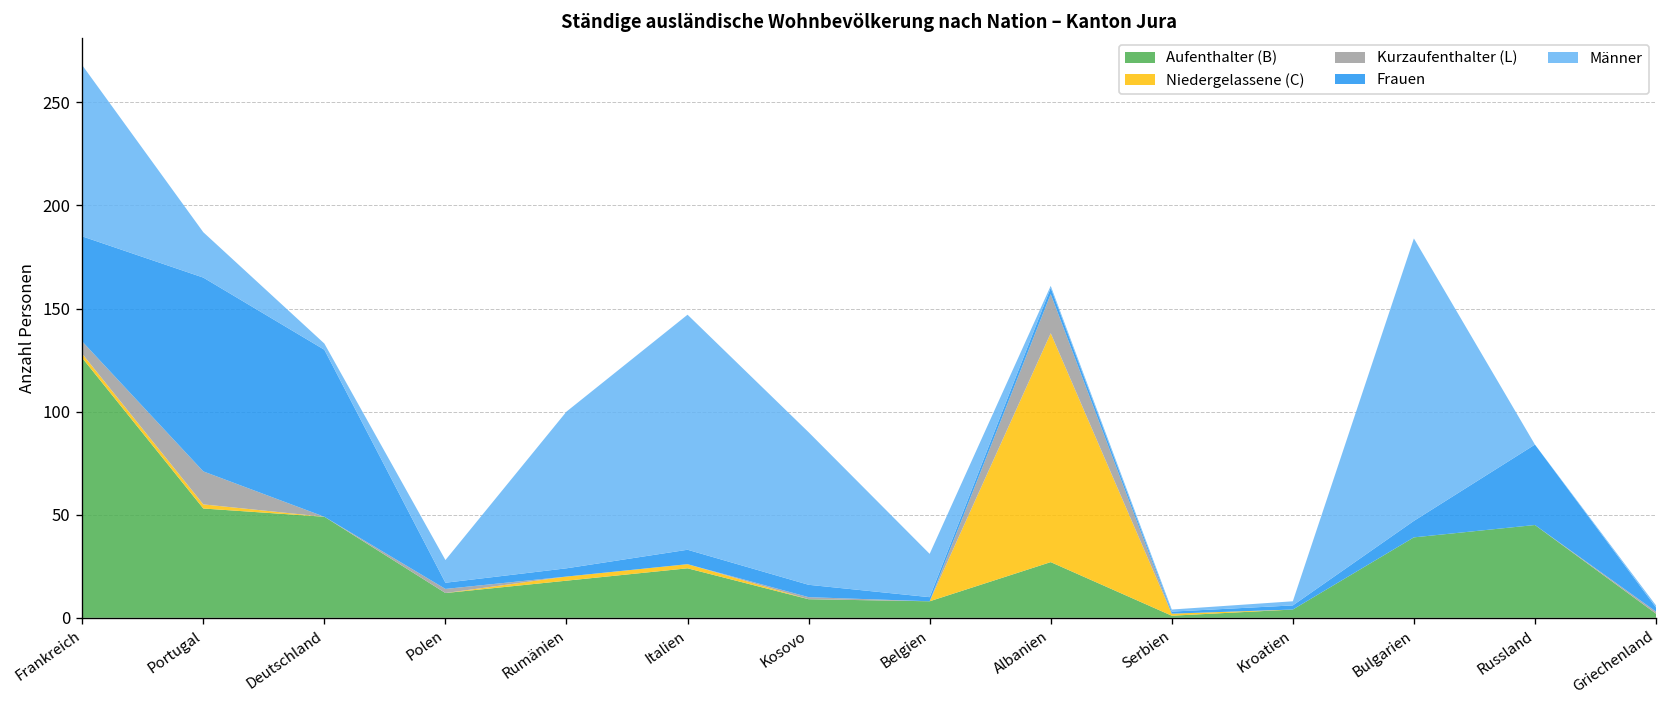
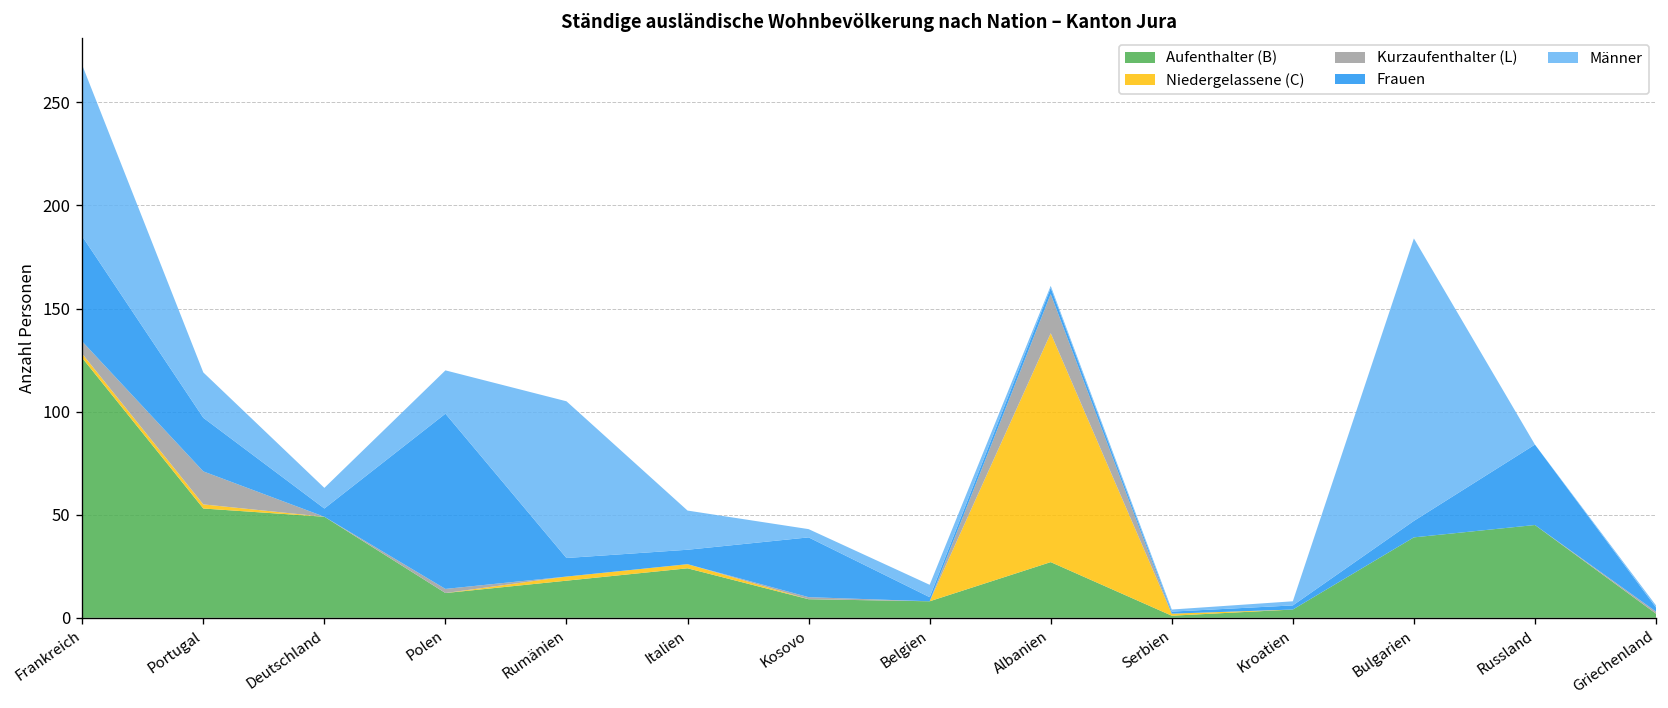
Frauen, Portugal: 94 -> 26
Frauen, Deutschland: 81 -> 4
Männer, Deutschland: 3 -> 10
Frauen, Polen: 3 -> 85
Männer, Polen: 11 -> 21
Frauen, Rumänien: 4 -> 9
Männer, Italien: 114 -> 19
Frauen, Kosovo: 6 -> 29
Männer, Kosovo: 74 -> 4
Männer, Belgien: 21 -> 6
